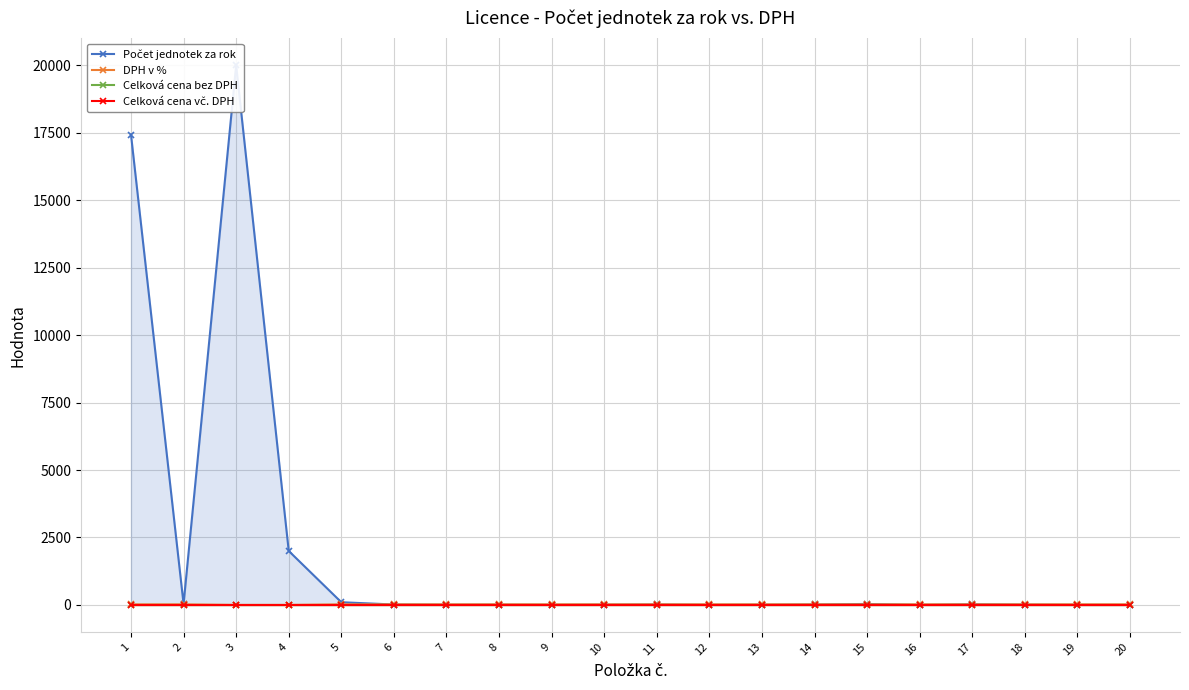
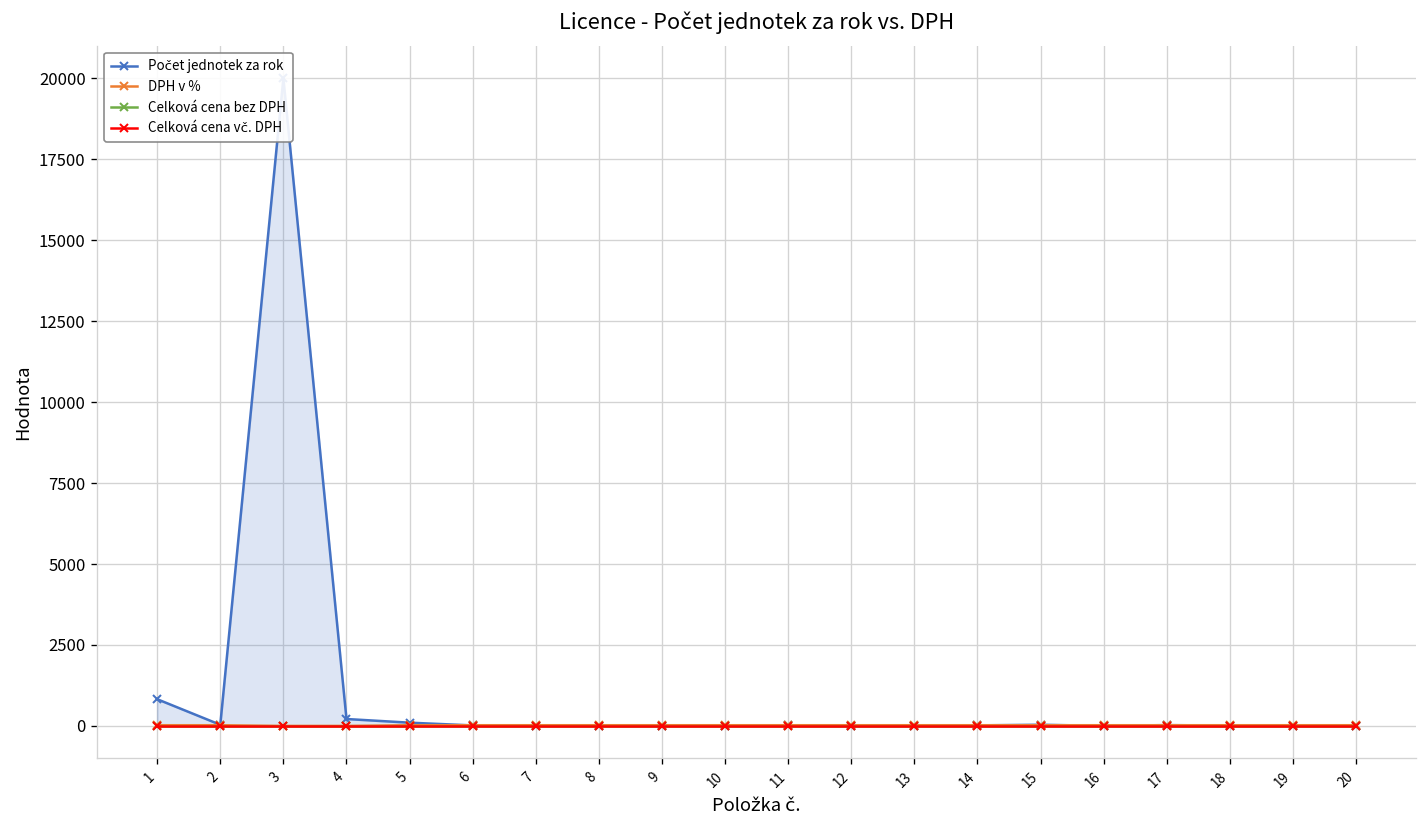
Počet jednotek za rok, 1: 17400 -> 800
Počet jednotek za rok, 4: 2000 -> 200
